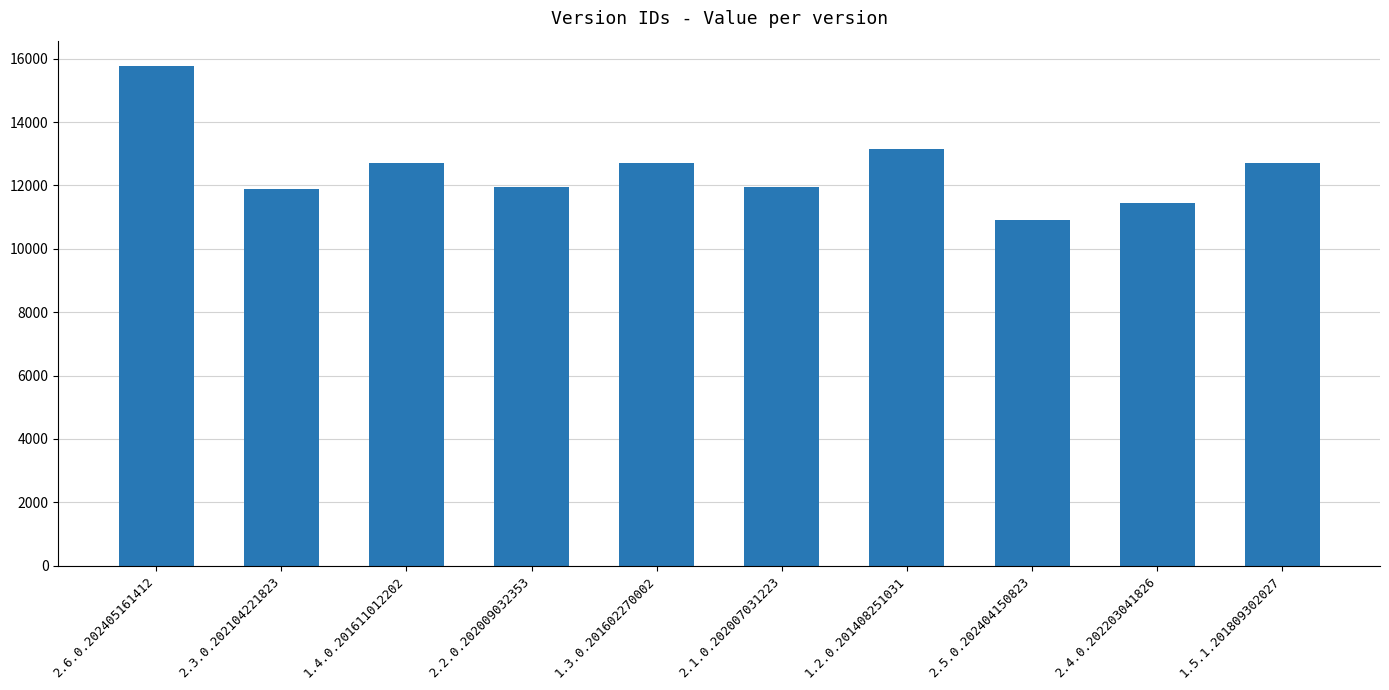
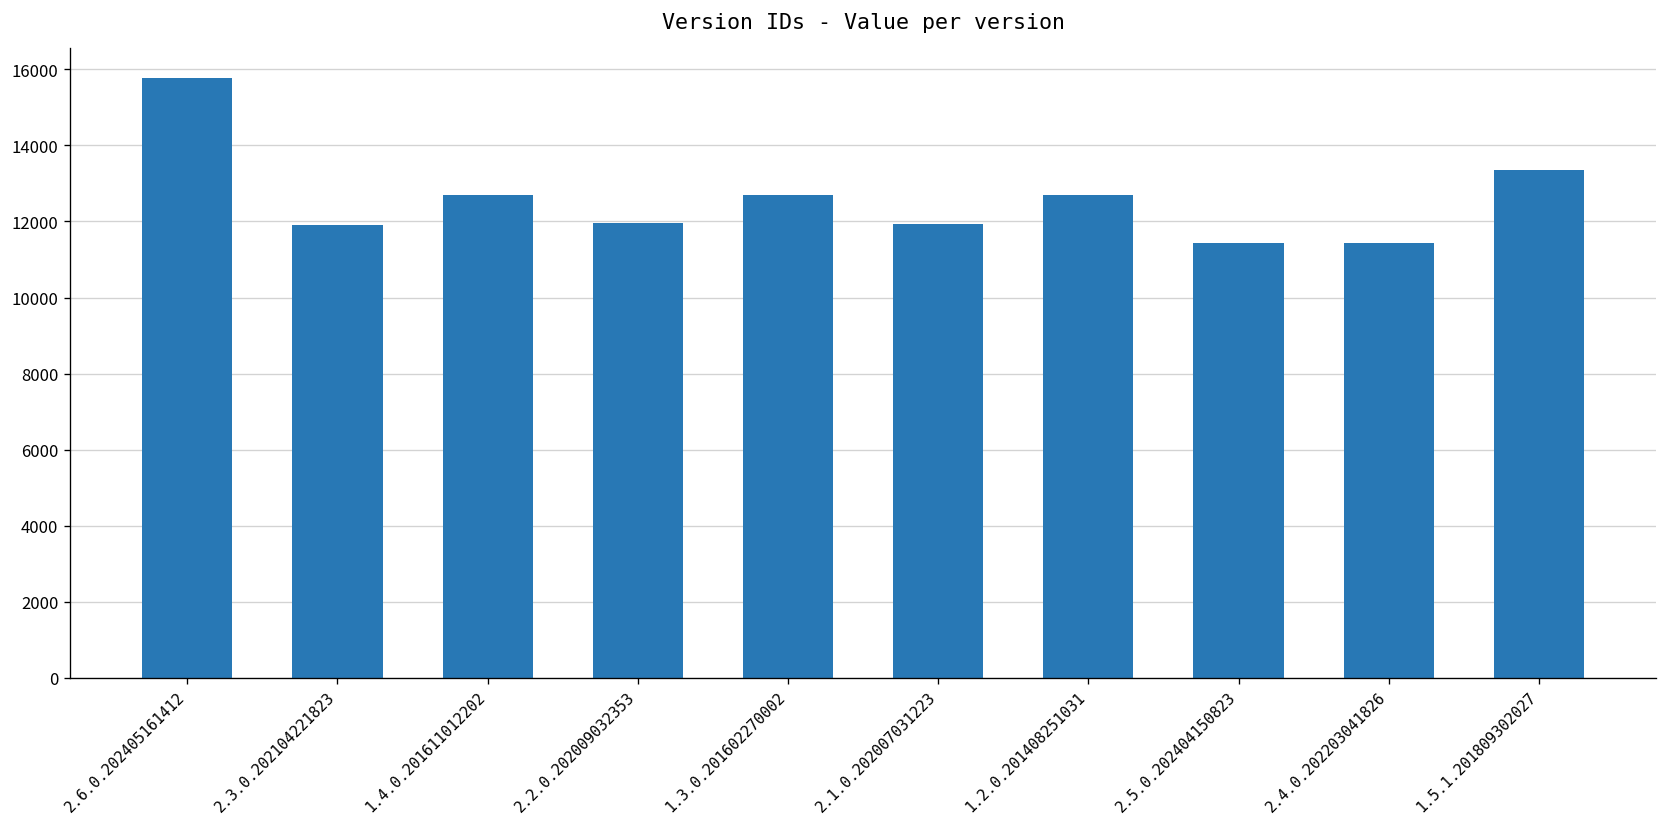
1.2.0.201408251031: 13100 -> 12700
2.5.0.202404150823: 10900 -> 11400
1.5.1.201809302027: 12700 -> 13400
